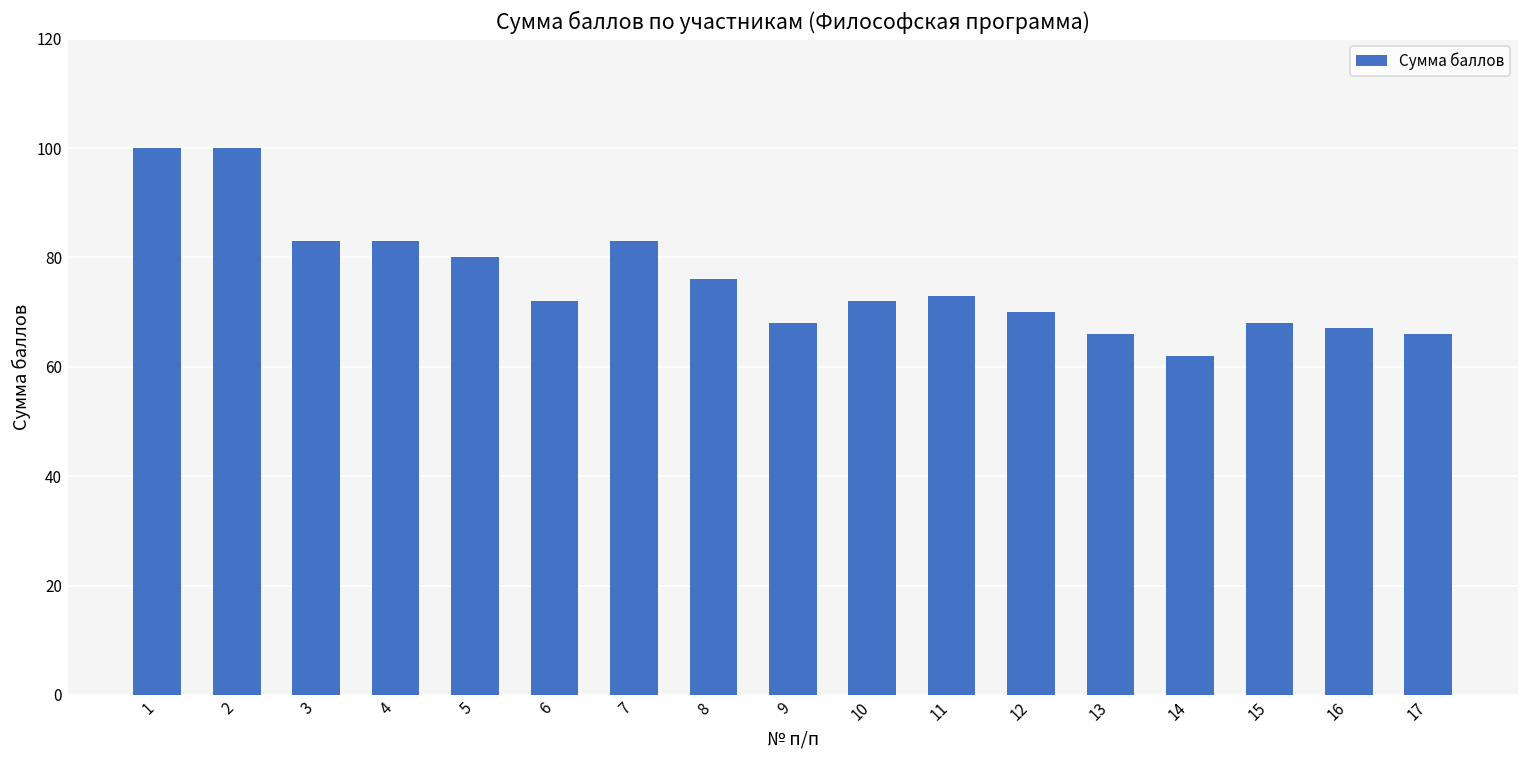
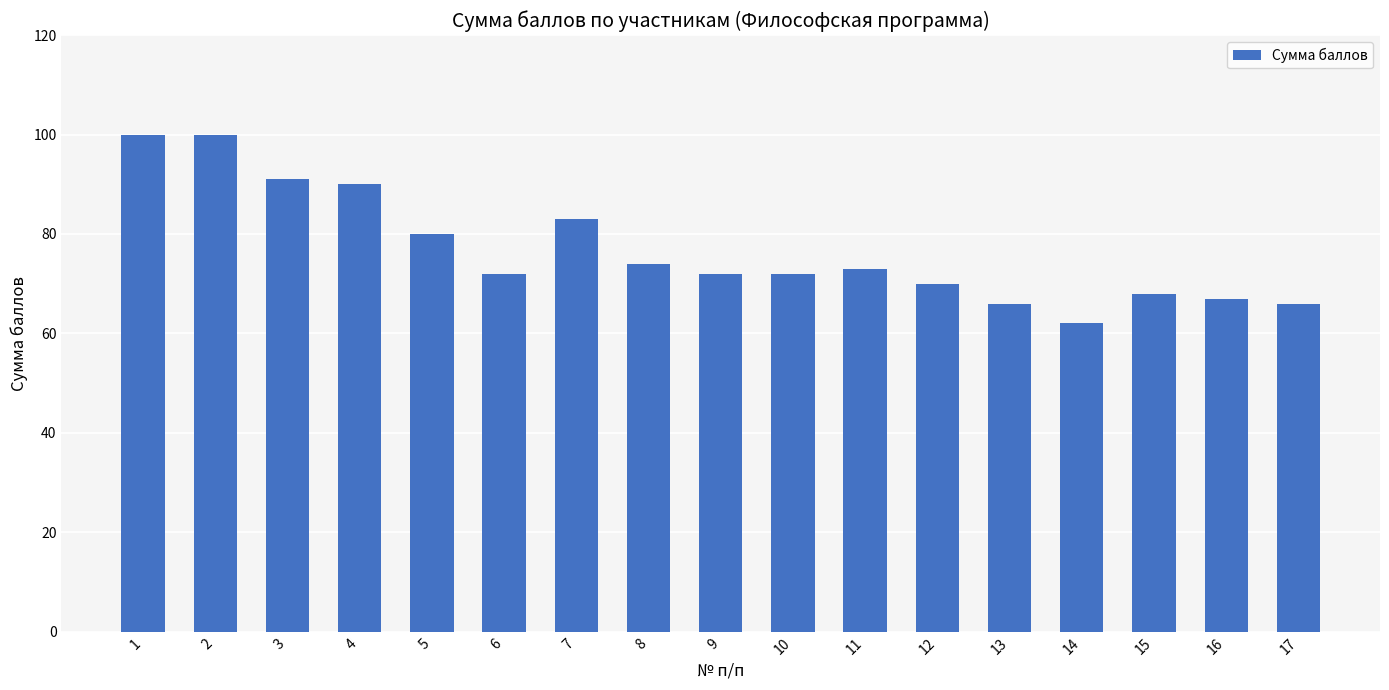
3: 83 -> 91
4: 83 -> 90
8: 76 -> 74
9: 68 -> 72
